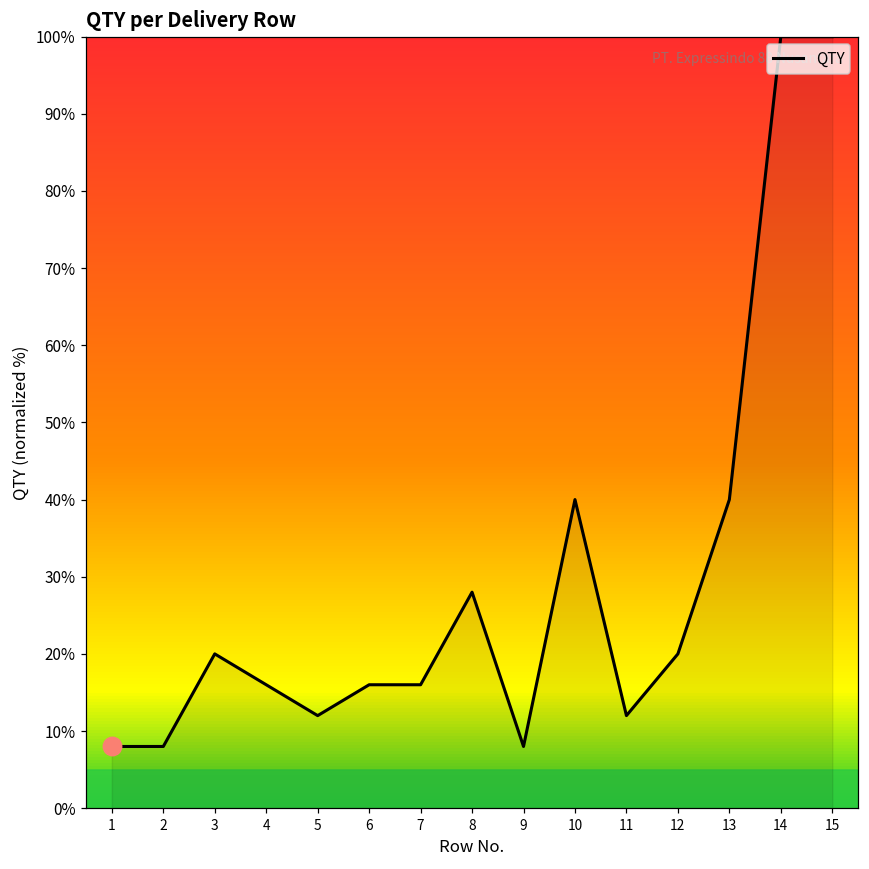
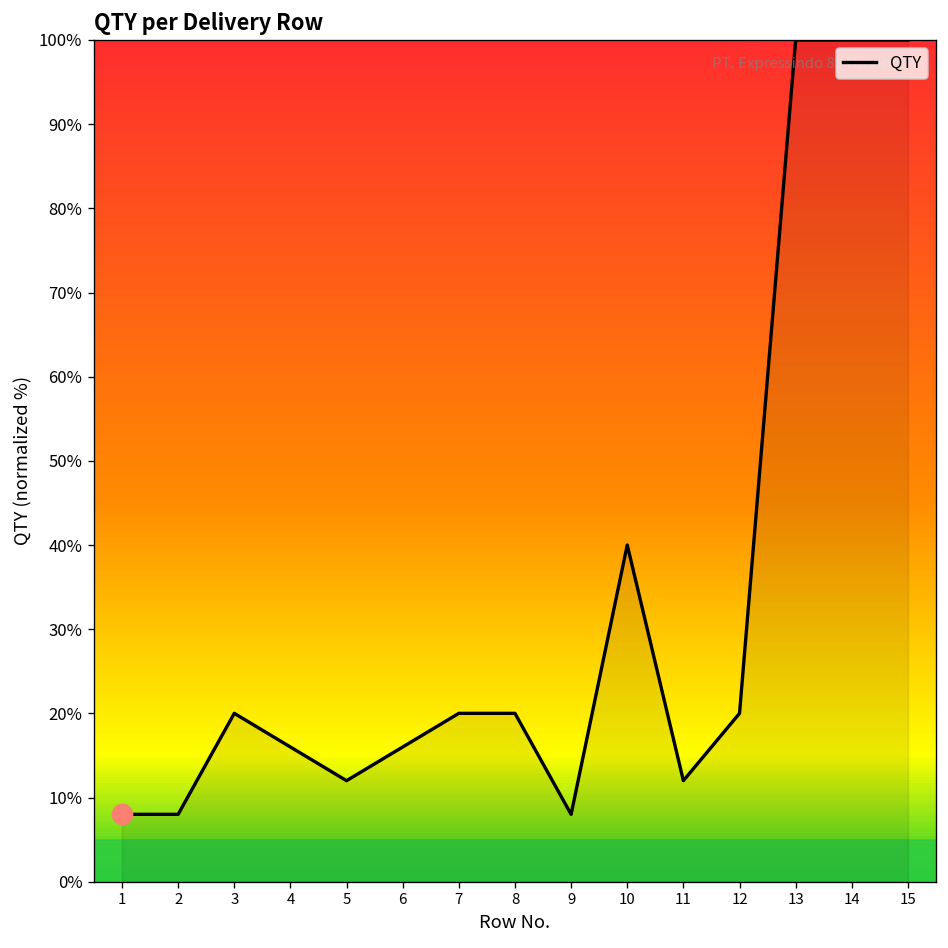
QTY, 7: 16% -> 20%
QTY, 8: 28% -> 20%
QTY, 13: 40% -> 100%
